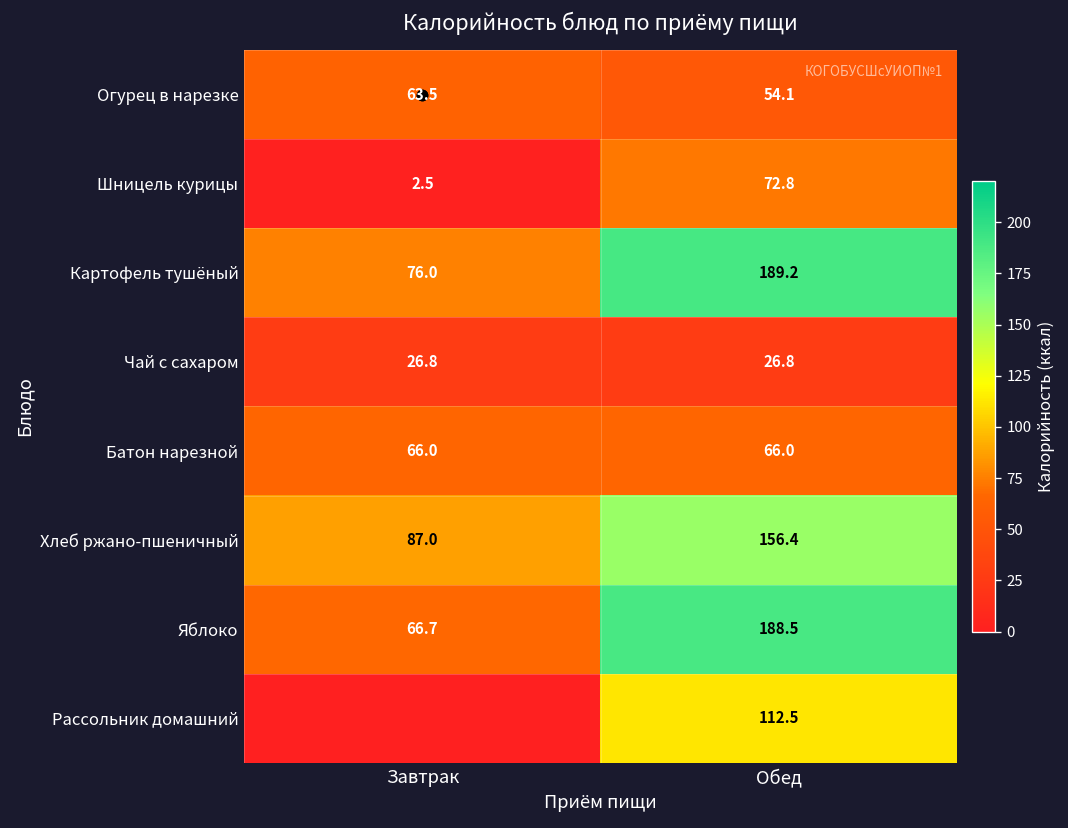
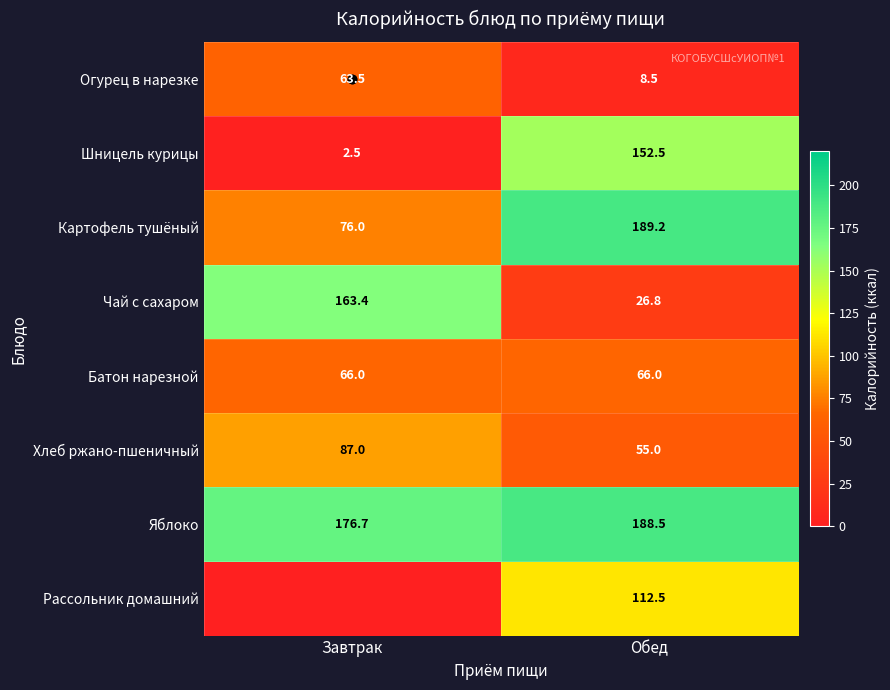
Огурец в нарезке, Обед: 54.1 -> 8.5
Шницель курицы, Обед: 72.8 -> 152.5
Чай с сахаром, Завтрак: 26.8 -> 163.4
Хлеб ржано-пшеничный, Обед: 156.4 -> 55.0
Яблоко, Завтрак: 66.7 -> 176.7
